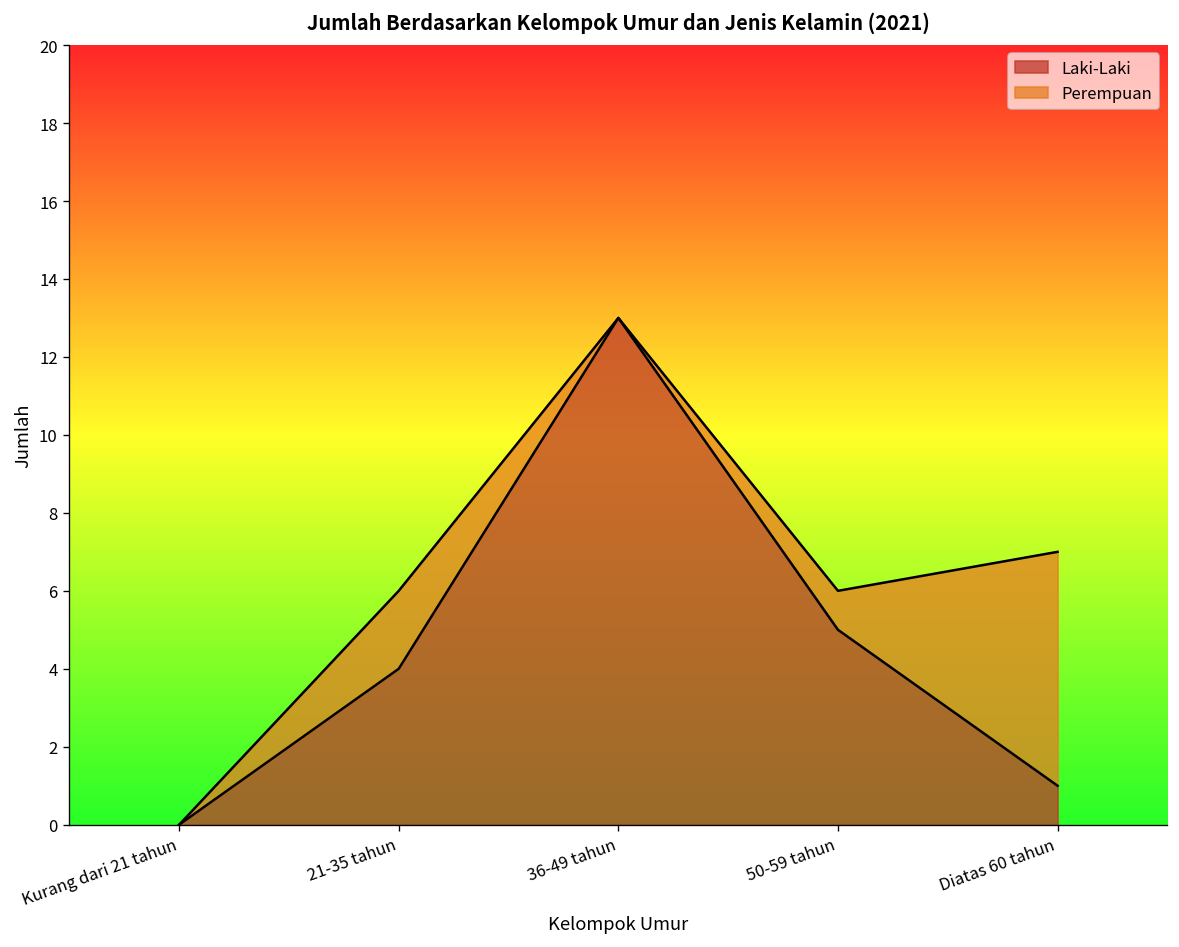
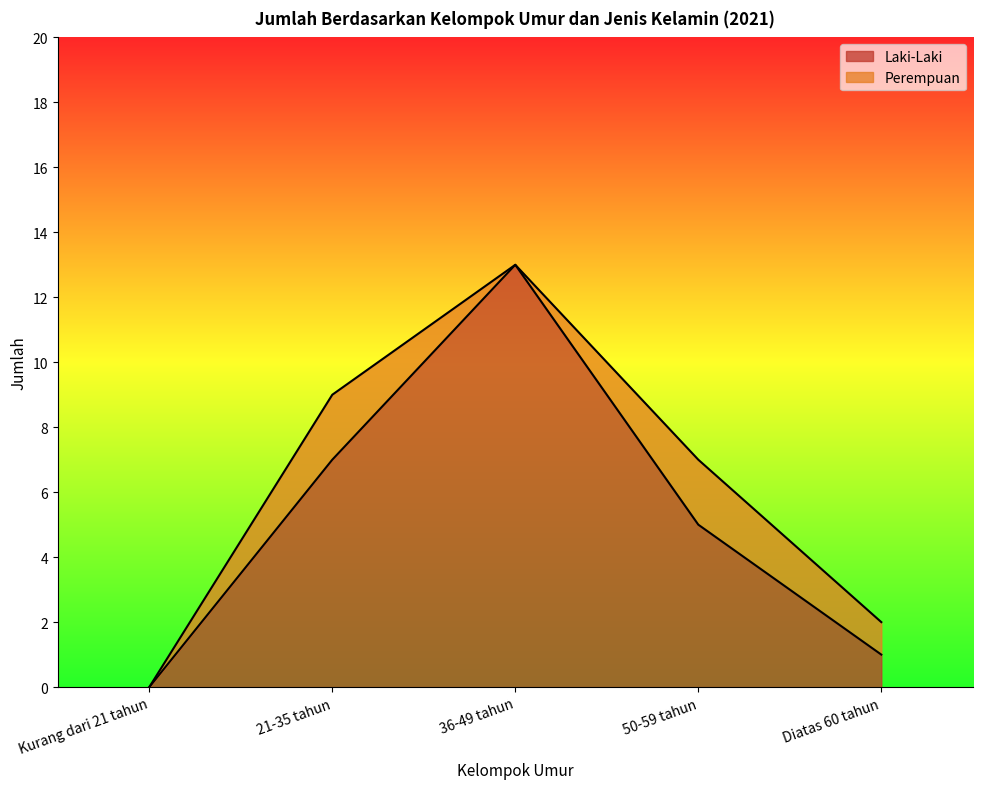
Laki-Laki, 21-35 tahun: 4 -> 7
Perempuan, 50-59 tahun: 1 -> 2
Perempuan, Diatas 60 tahun: 6 -> 1
